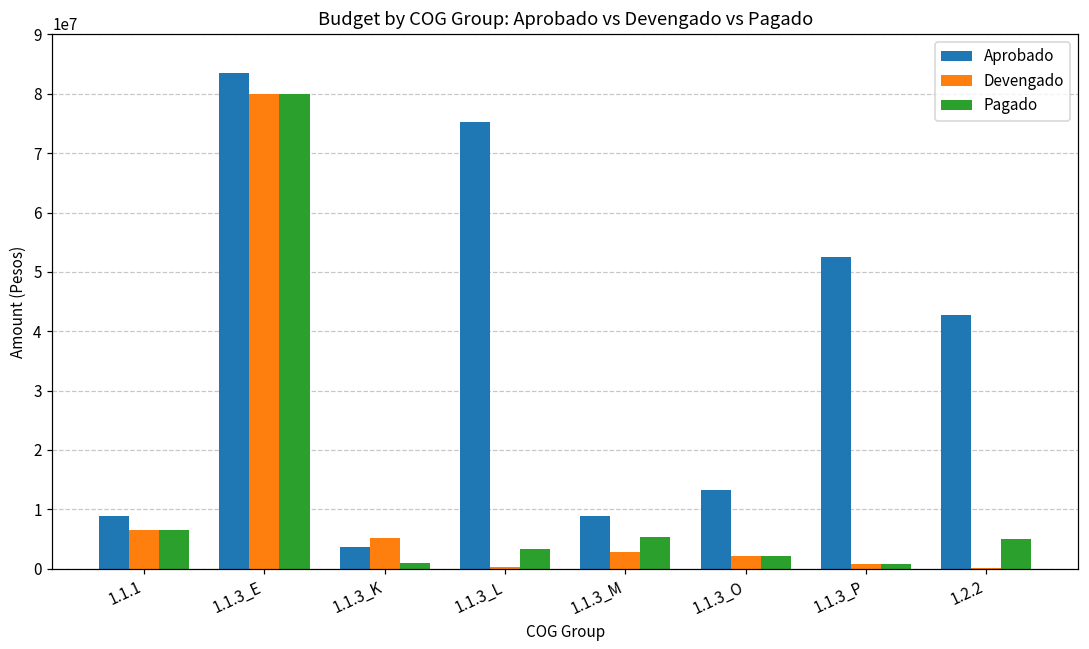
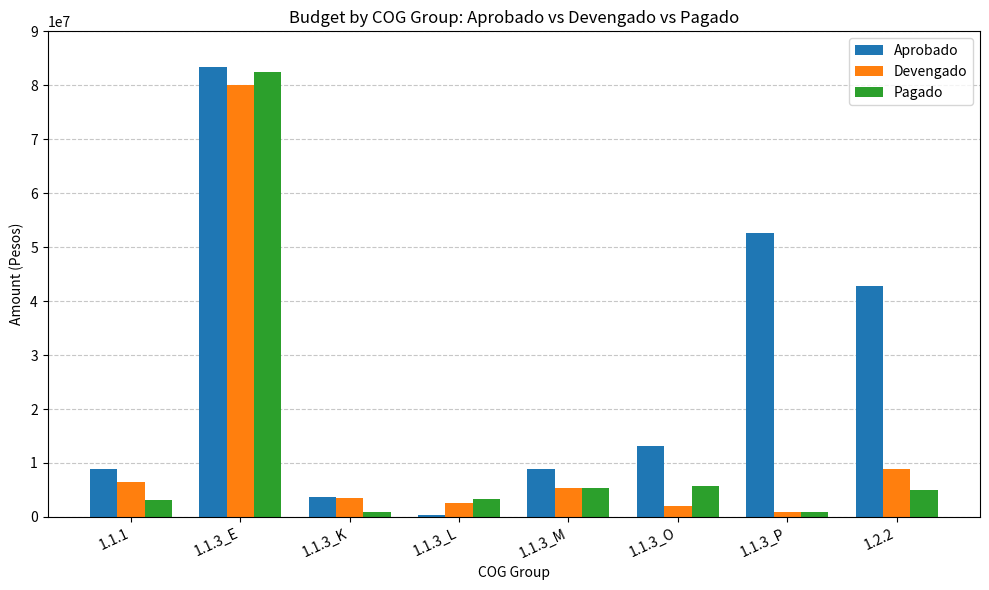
Pagado, 1.1.1: 6000000 -> 3000000
Pagado, 1.1.3_E: 80000000 -> 83000000
Devengado, 1.1.3_K: 5000000 -> 4000000
Aprobado, 1.1.3_L: 75000000 -> 0
Devengado, 1.1.3_L: 0 -> 3000000
Devengado, 1.1.3_M: 3000000 -> 5000000
Pagado, 1.1.3_O: 2000000 -> 6000000
Devengado, 1.2.2: 0 -> 9000000
